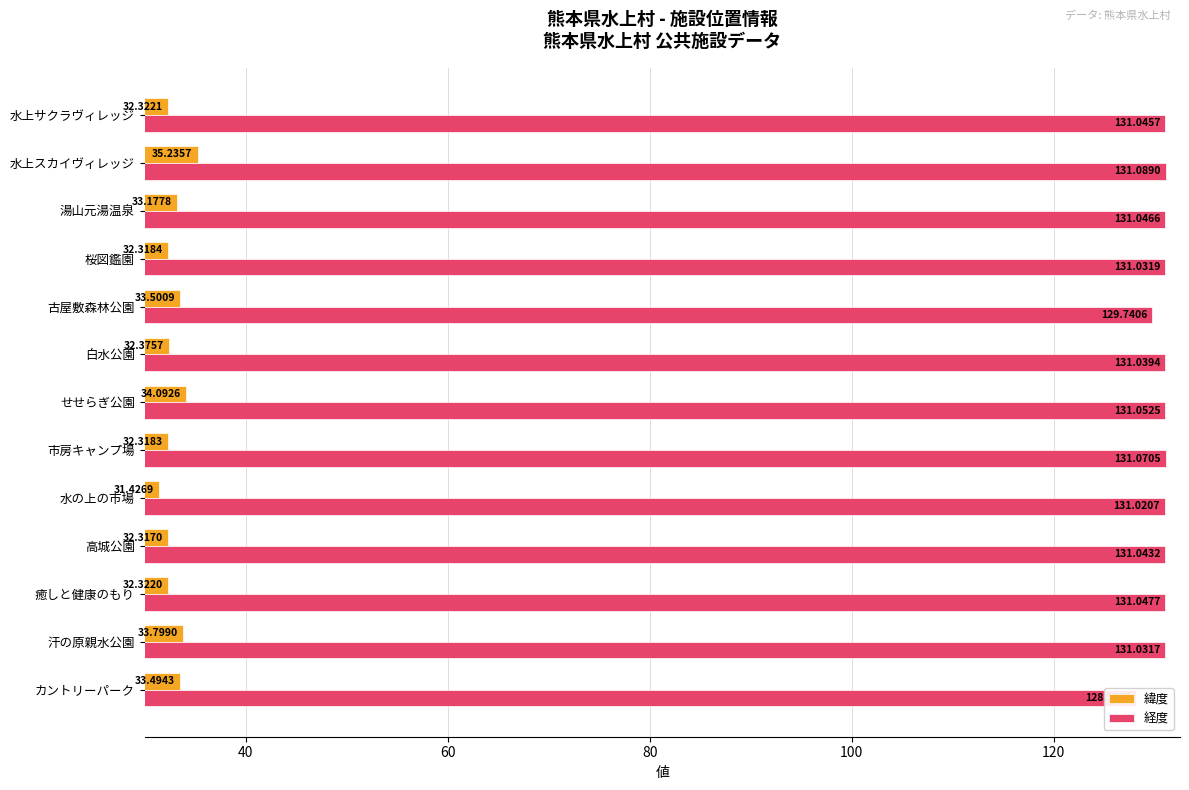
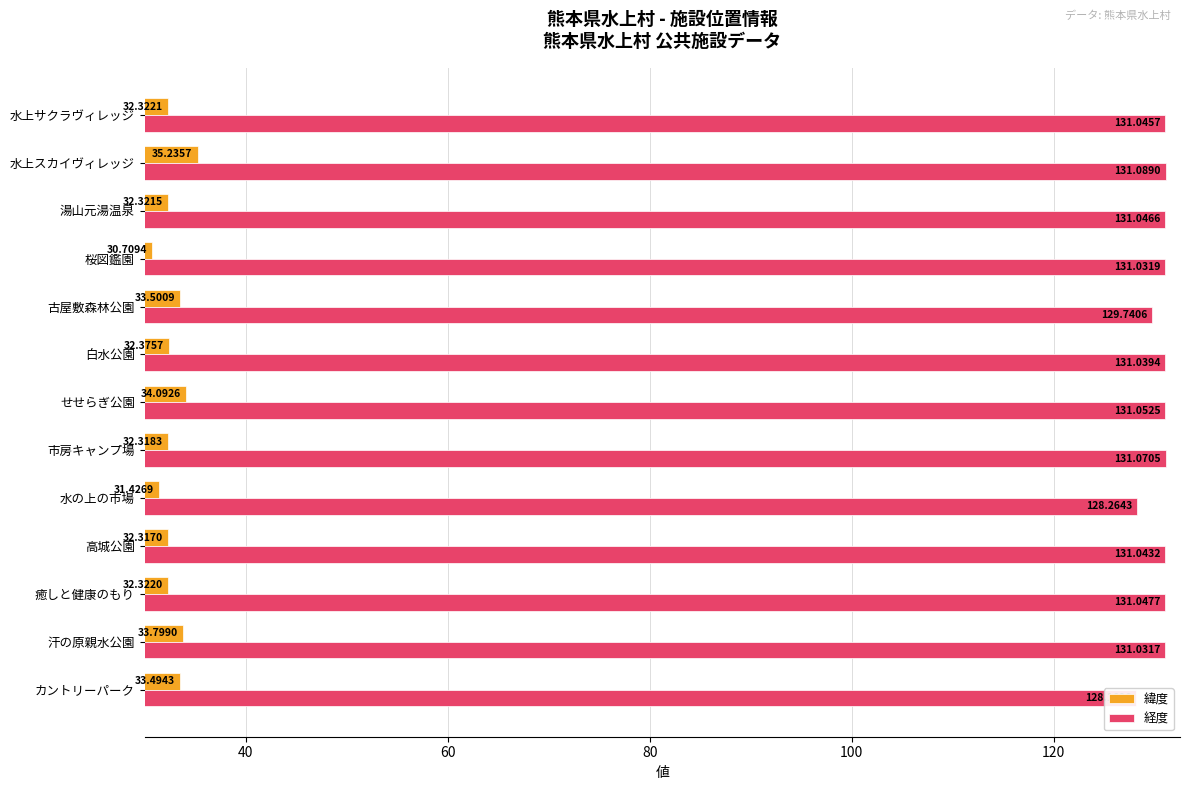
緯度, 湯山元湯温泉: 33.1778 -> 32.3215
緯度, 桜図鑑園: 32.3184 -> 30.7094
経度, 水の上の市場: 131.0207 -> 128.2643
